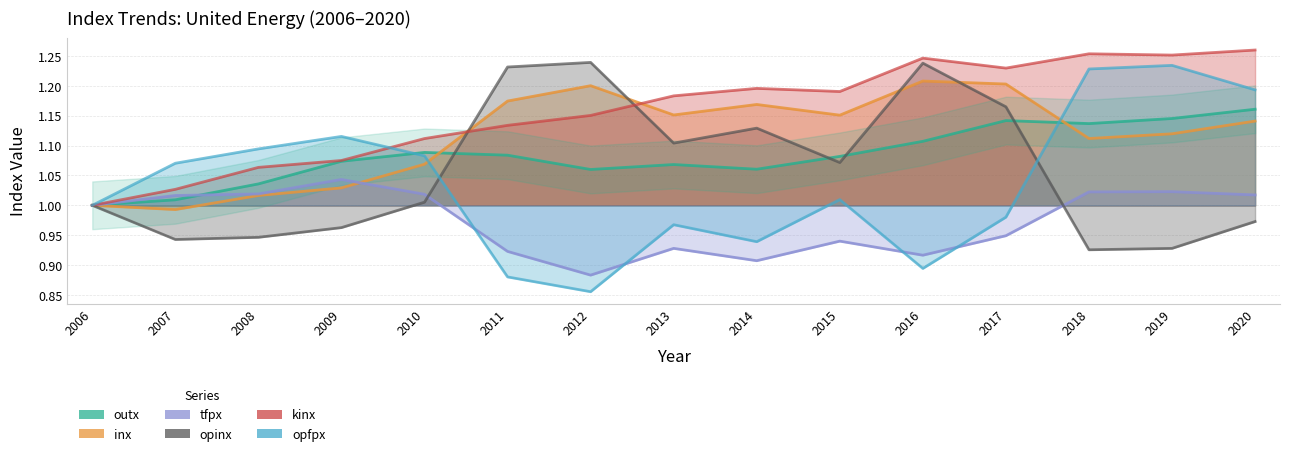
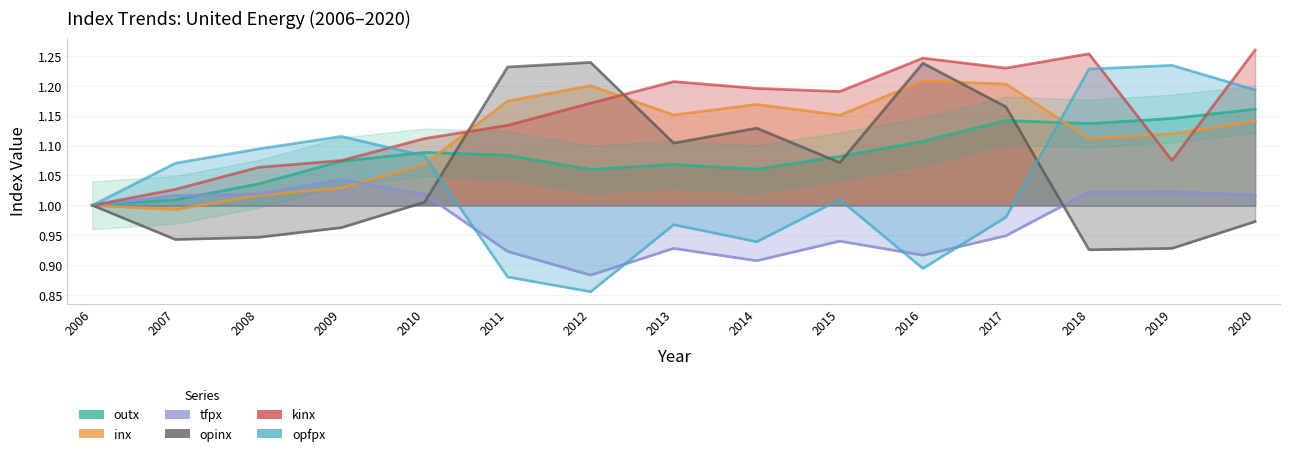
kinx, 2012: 1.15 -> 1.17
kinx, 2013: 1.18 -> 1.21
kinx, 2019: 1.25 -> 1.08
